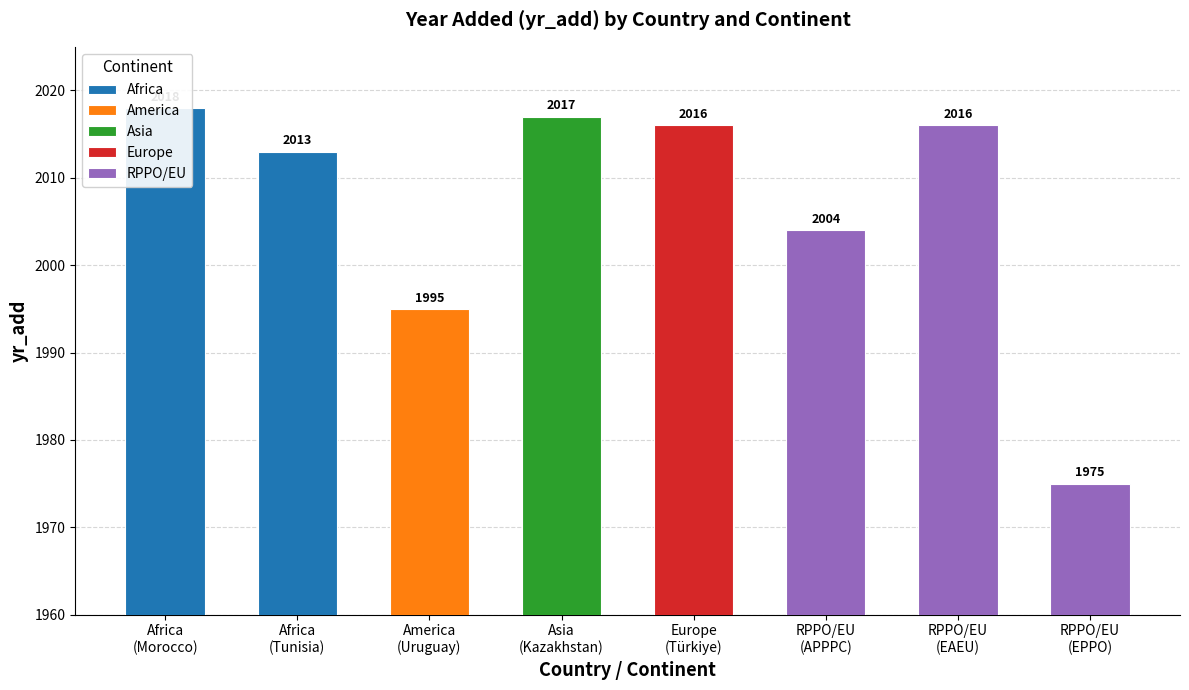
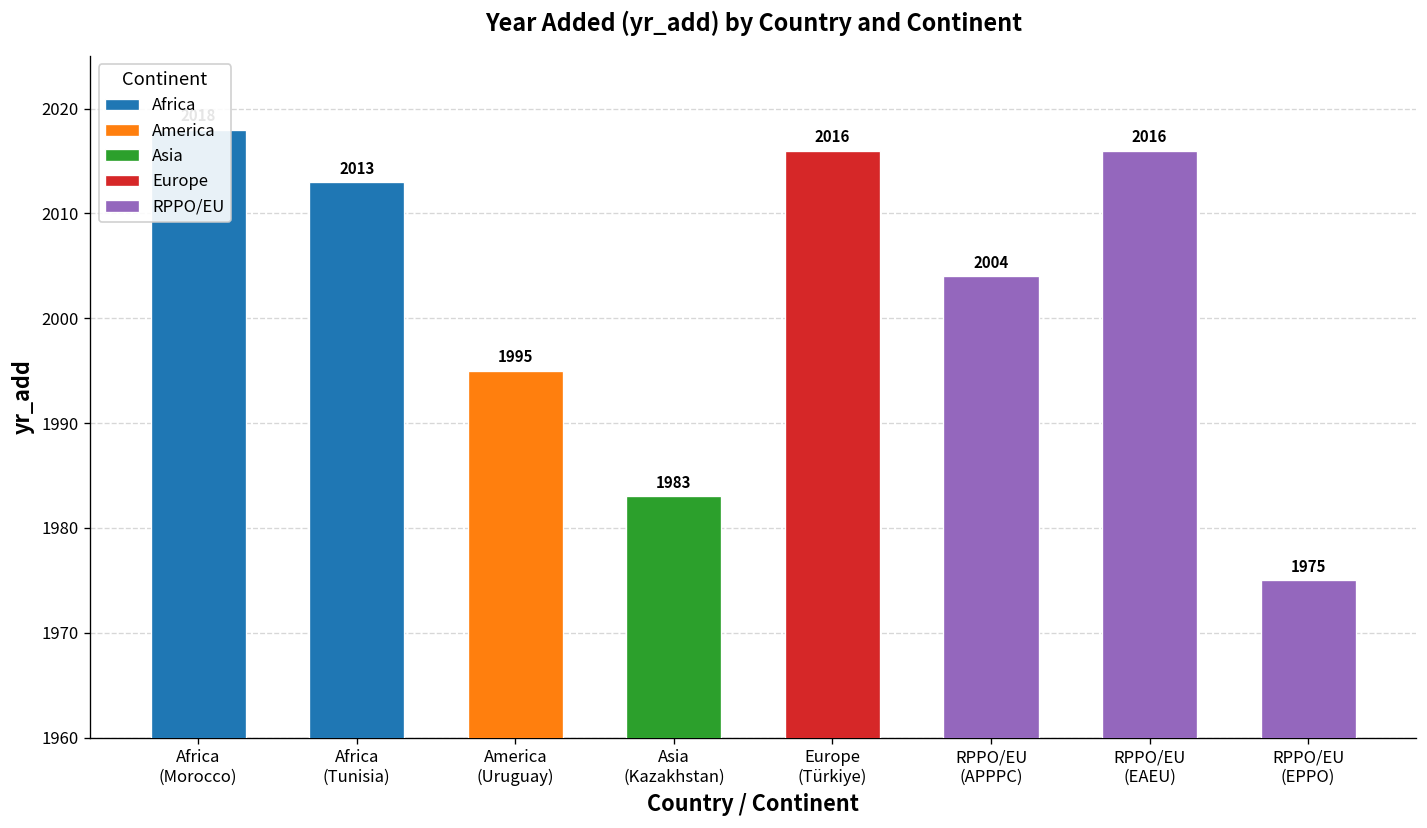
Asia (Kazakhstan): 2017 -> 1983
